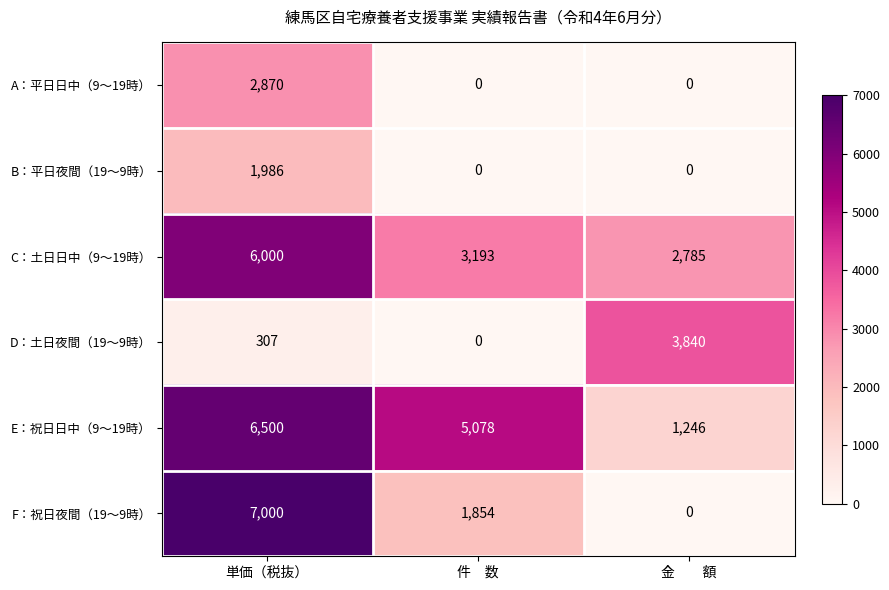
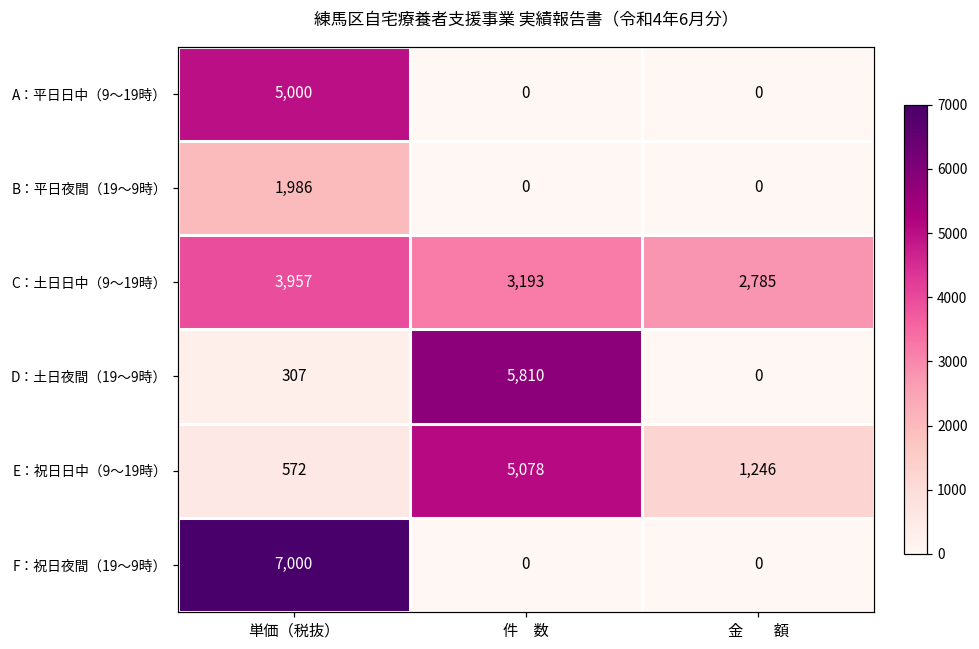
A：平日日中（9～19時）, 単価（税抜）: 2,870 -> 5,000
C：土日日中（9～19時）, 単価（税抜）: 6,000 -> 3,957
D：土日夜間（19～9時）, 件 数: 0 -> 5,810
D：土日夜間（19～9時）, 金 額: 3,840 -> 0
E：祝日日中（9～19時）, 単価（税抜）: 6,500 -> 572
F：祝日夜間（19～9時）, 件 数: 1,854 -> 0
